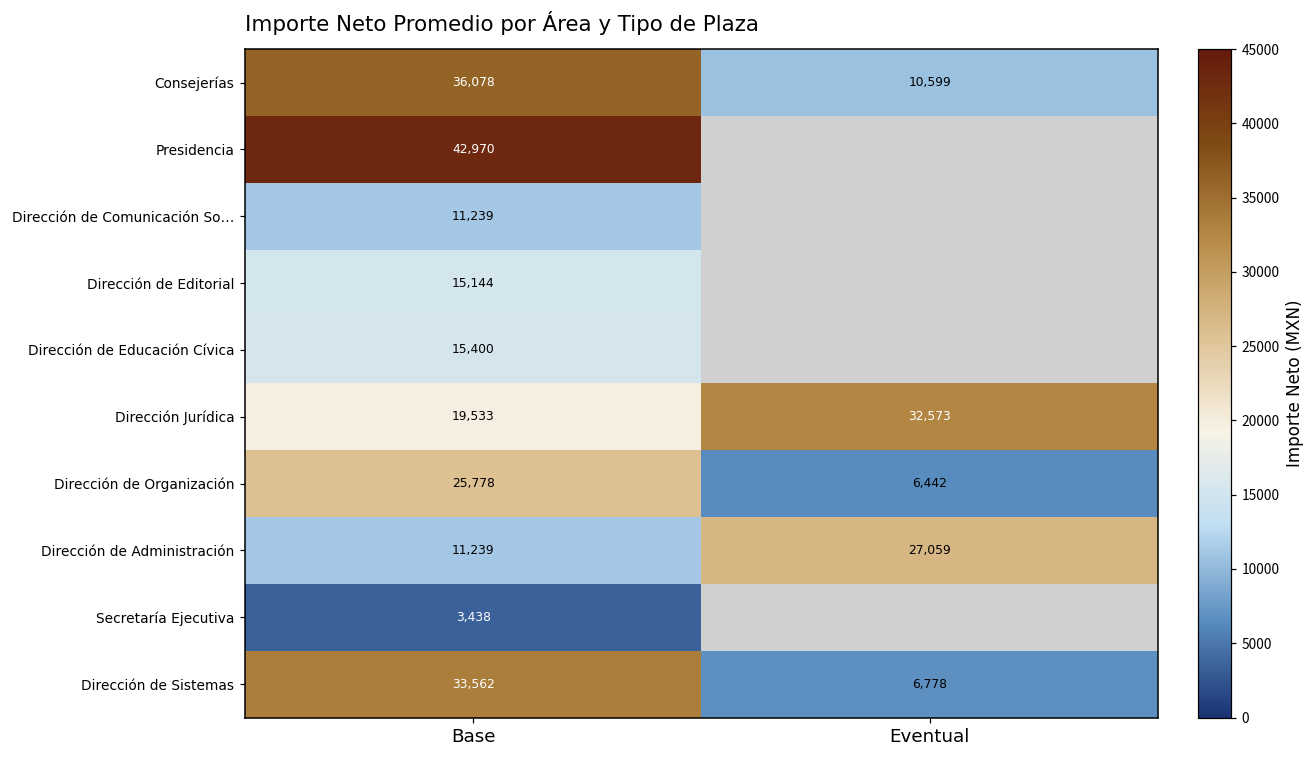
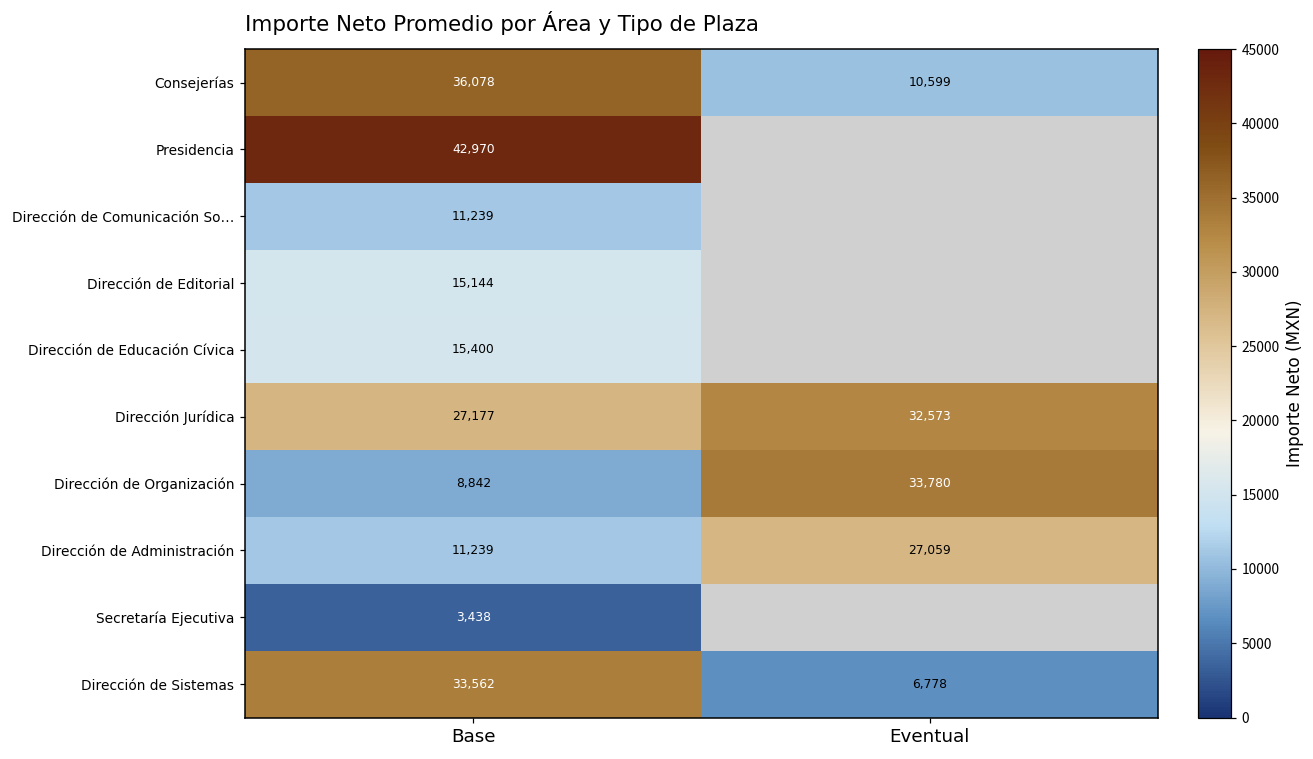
Dirección Jurídica, Base: 19,533 -> 27,177
Dirección de Organización, Base: 25,778 -> 8,842
Dirección de Organización, Eventual: 6,442 -> 33,780
